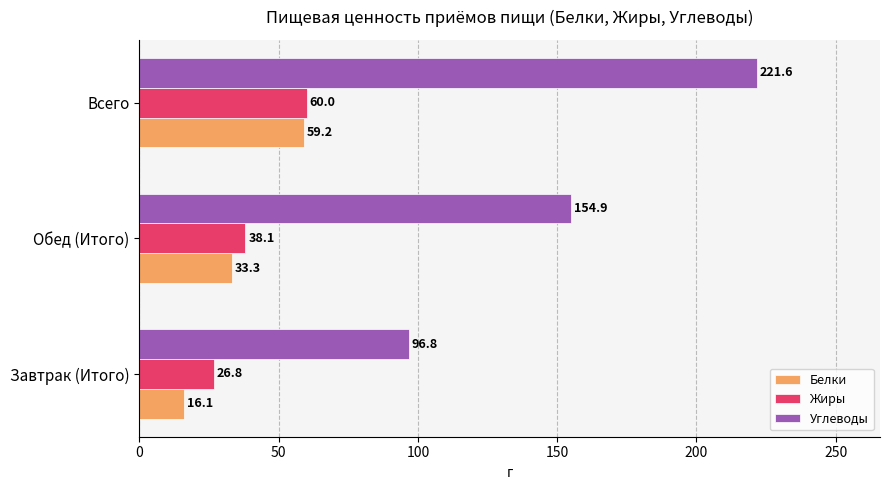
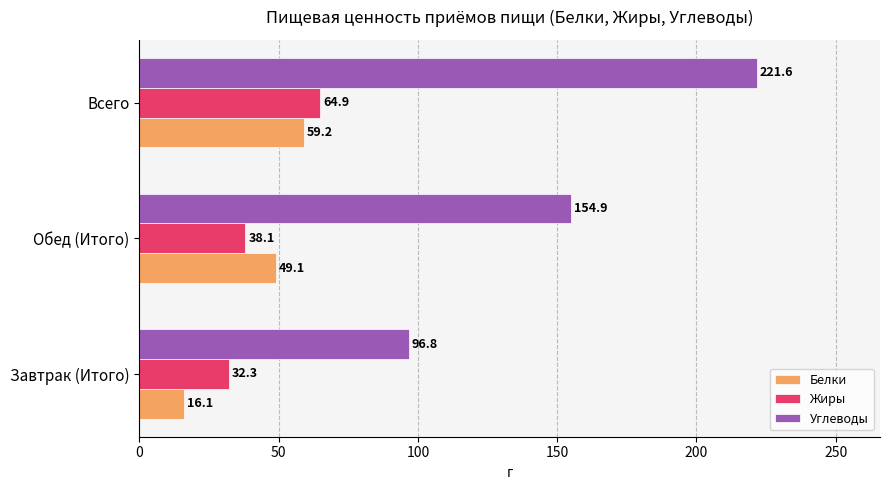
Жиры, Всего: 60.0 -> 64.9
Белки, Обед (Итого): 33.3 -> 49.1
Жиры, Завтрак (Итого): 26.8 -> 32.3
